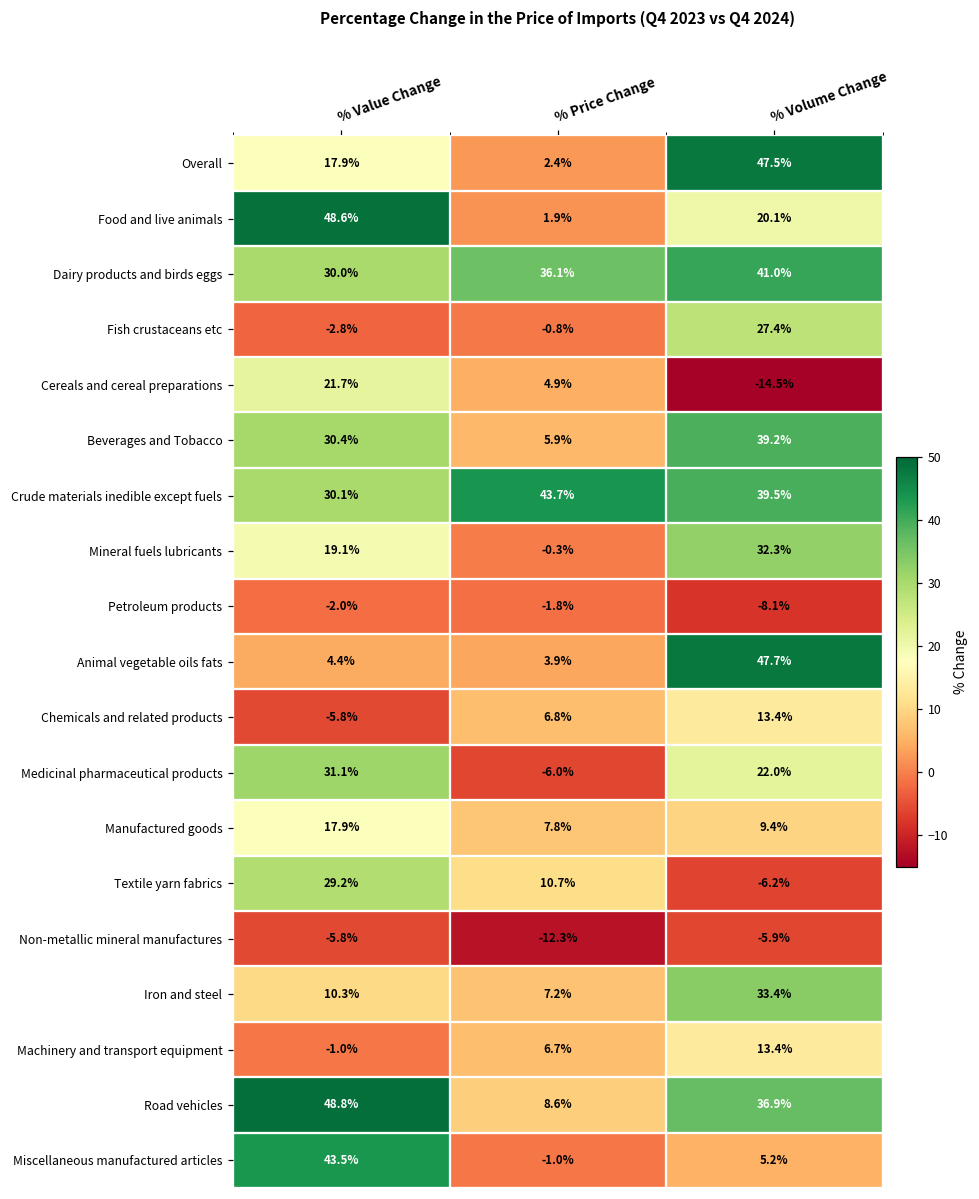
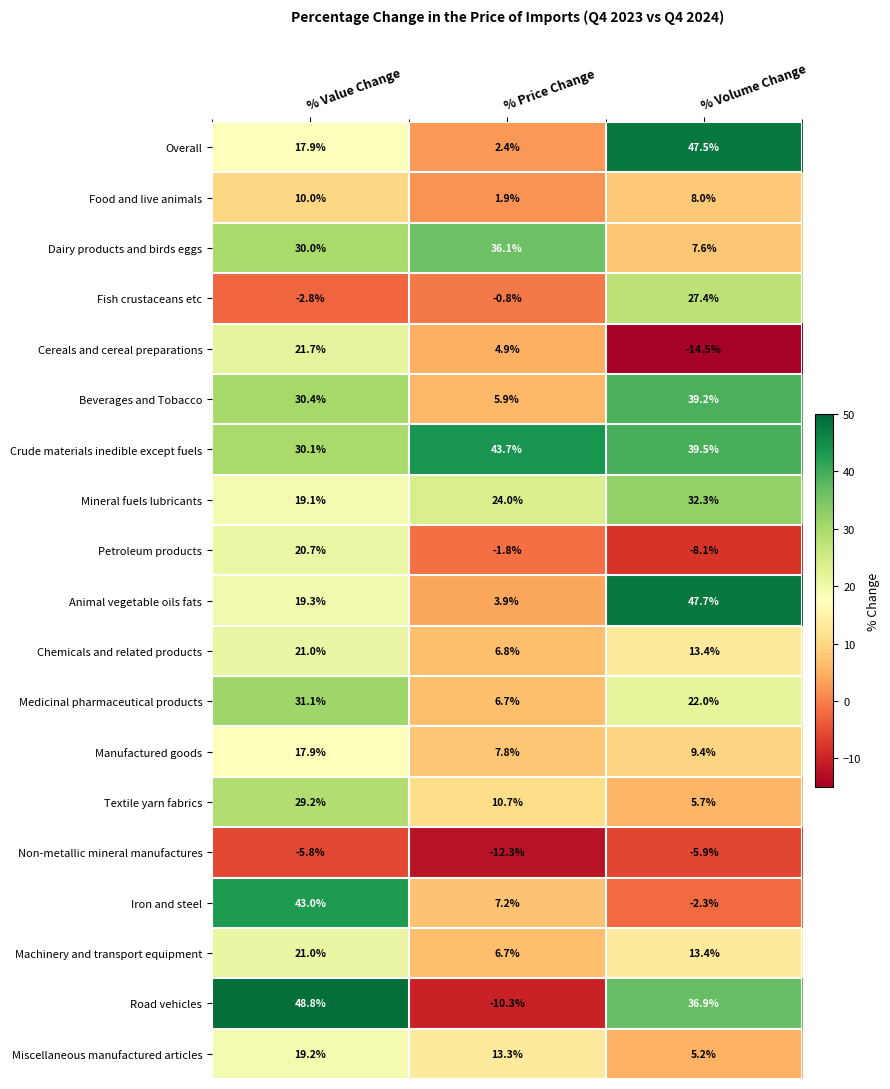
Food and live animals, % Value Change: 48.6% -> 10.0%
Food and live animals, % Volume Change: 20.1% -> 8.0%
Dairy products and birds eggs, % Volume Change: 41.0% -> 7.6%
Mineral fuels lubricants, % Price Change: -0.3% -> 24.0%
Petroleum products, % Value Change: -2.0% -> 20.7%
Animal vegetable oils fats, % Value Change: 4.4% -> 19.3%
Chemicals and related products, % Value Change: -5.8% -> 21.0%
Medicinal pharmaceutical products, % Price Change: -6.0% -> 6.7%
Textile yarn fabrics, % Volume Change: -6.2% -> 5.7%
Iron and steel, % Value Change: 10.3% -> 43.0%
Iron and steel, % Volume Change: 33.4% -> -2.3%
Machinery and transport equipment, % Value Change: -1.0% -> 21.0%
Road vehicles, % Price Change: 8.6% -> -10.3%
Miscellaneous manufactured articles, % Value Change: 43.5% -> 19.2%
Miscellaneous manufactured articles, % Price Change: -1.0% -> 13.3%
